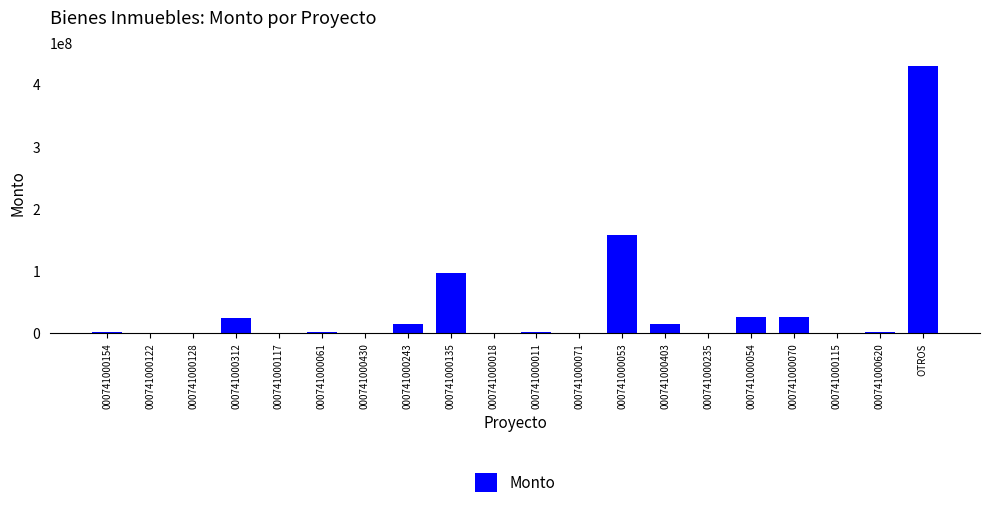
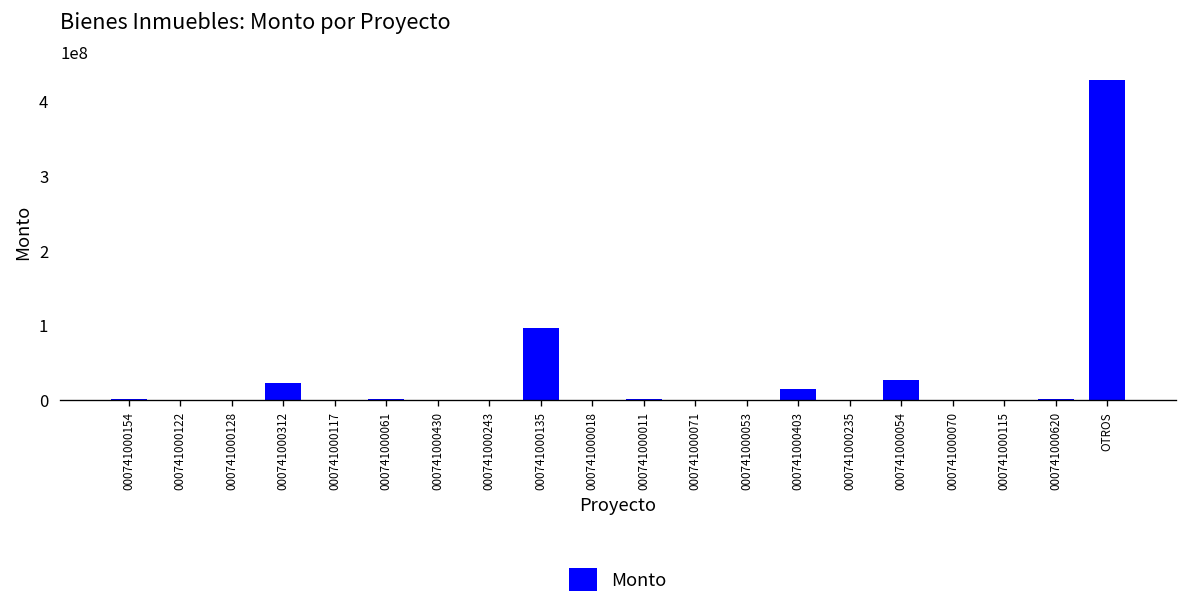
000741000243: 10000000 -> 0
000741000053: 160000000 -> 0
000741000070: 30000000 -> 0
